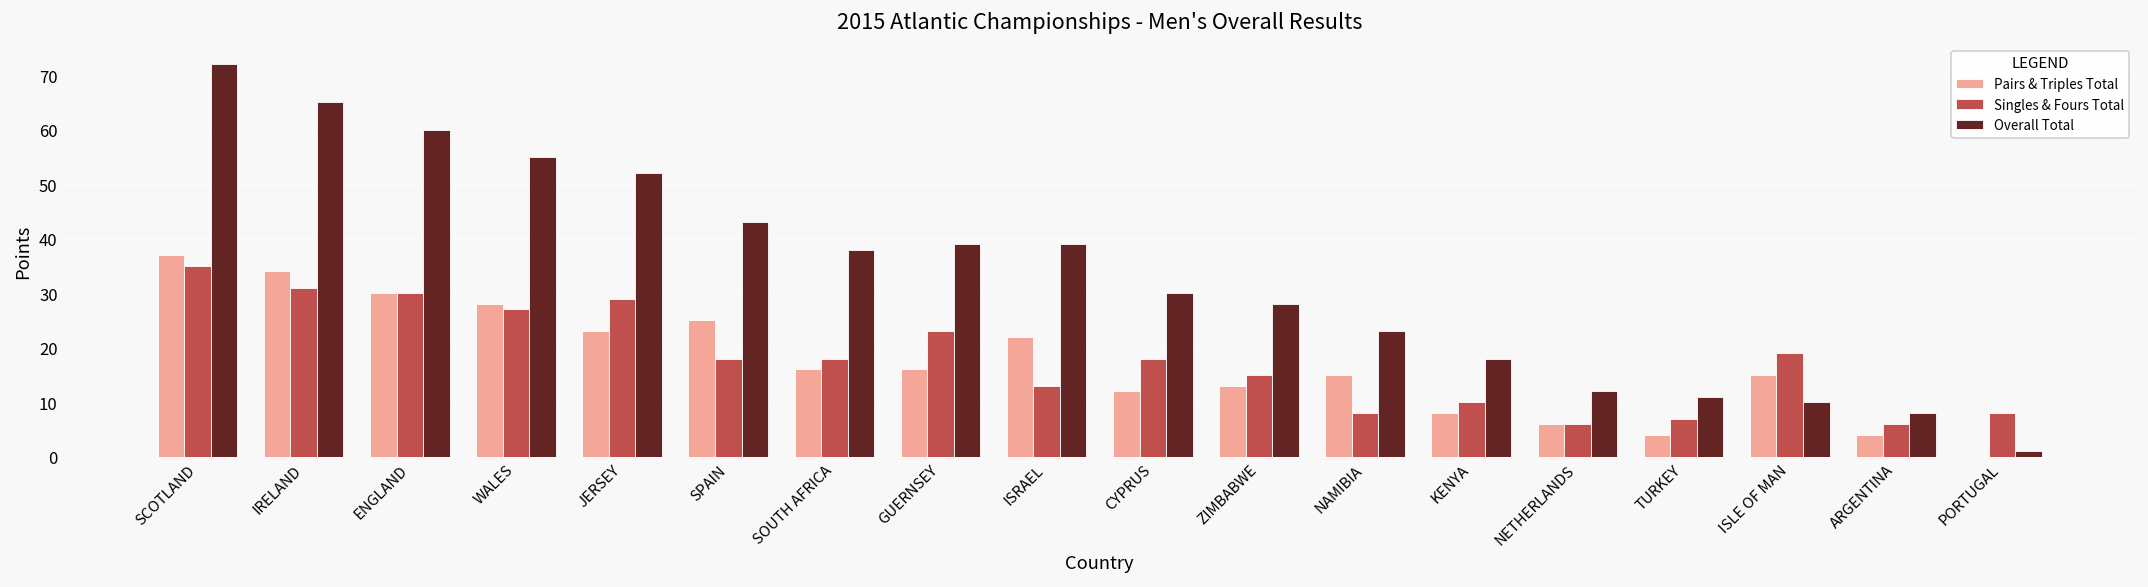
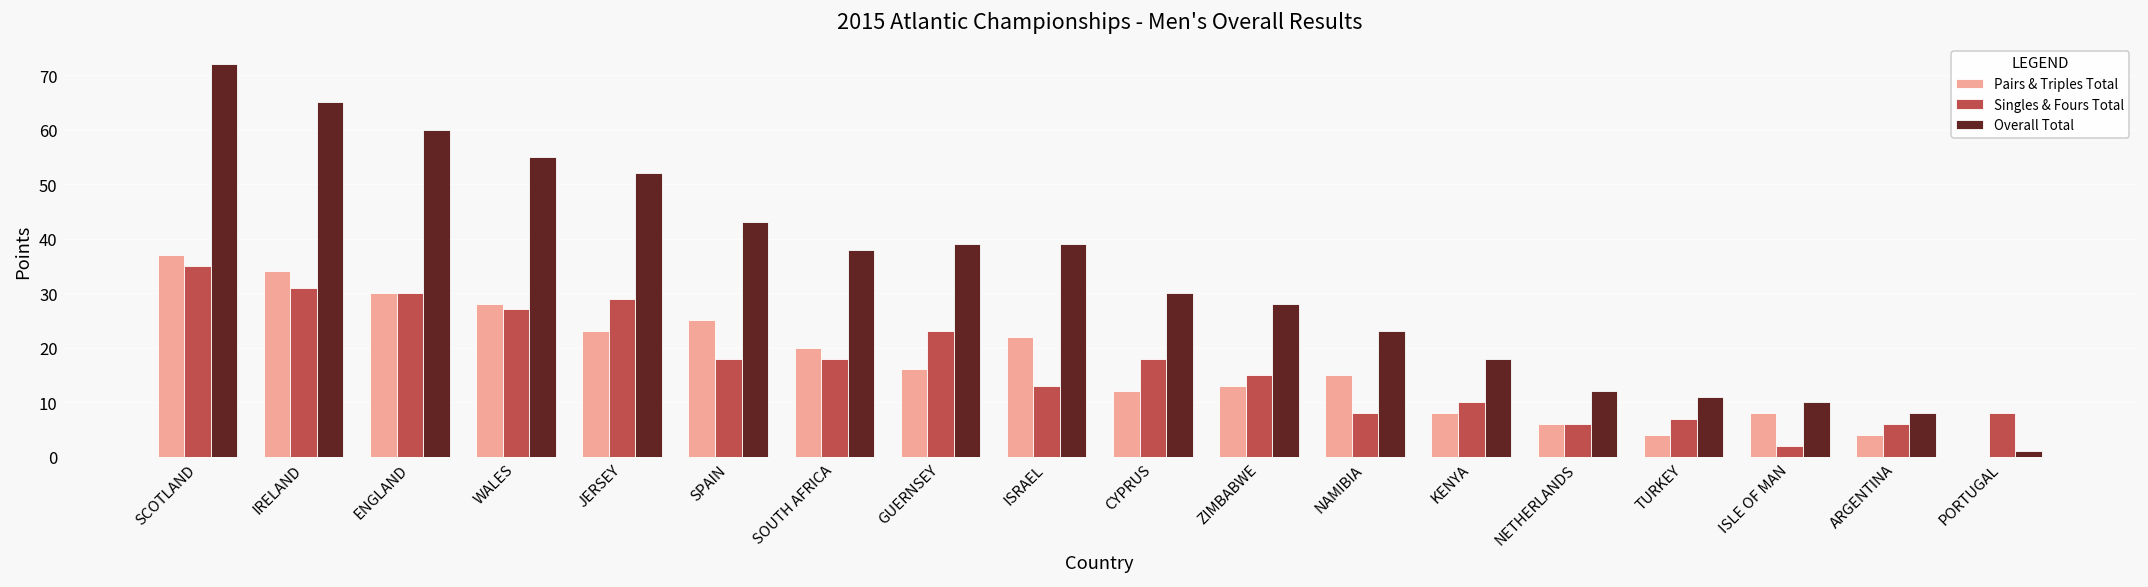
Pairs & Triples Total, SOUTH AFRICA: 16 -> 20
Pairs & Triples Total, ISLE OF MAN: 15 -> 8
Singles & Fours Total, ISLE OF MAN: 19 -> 2
